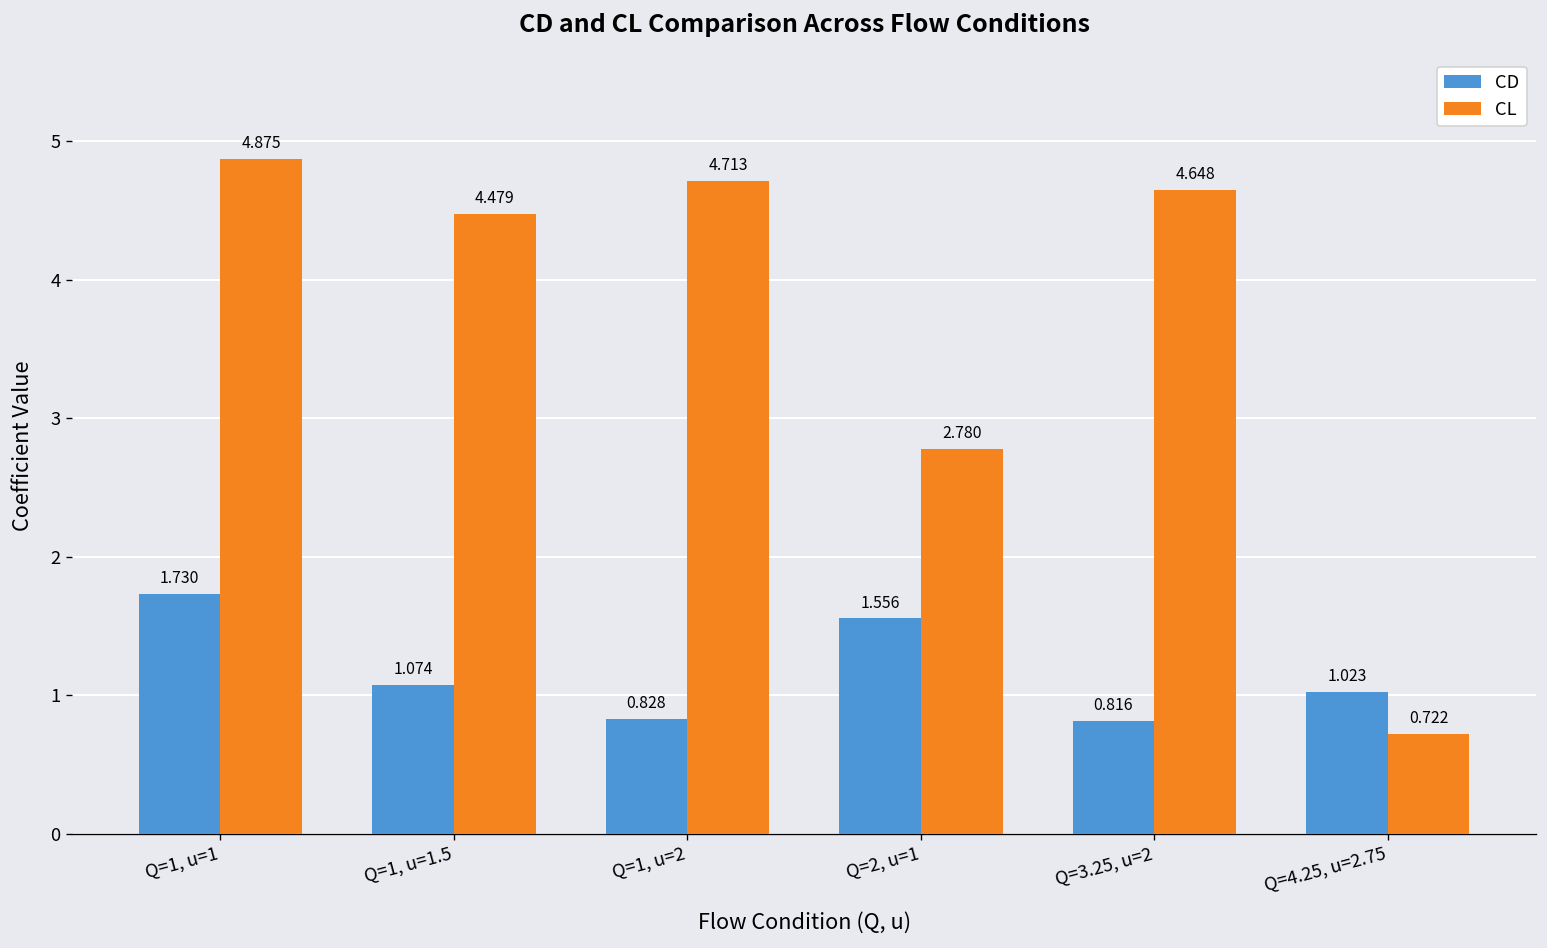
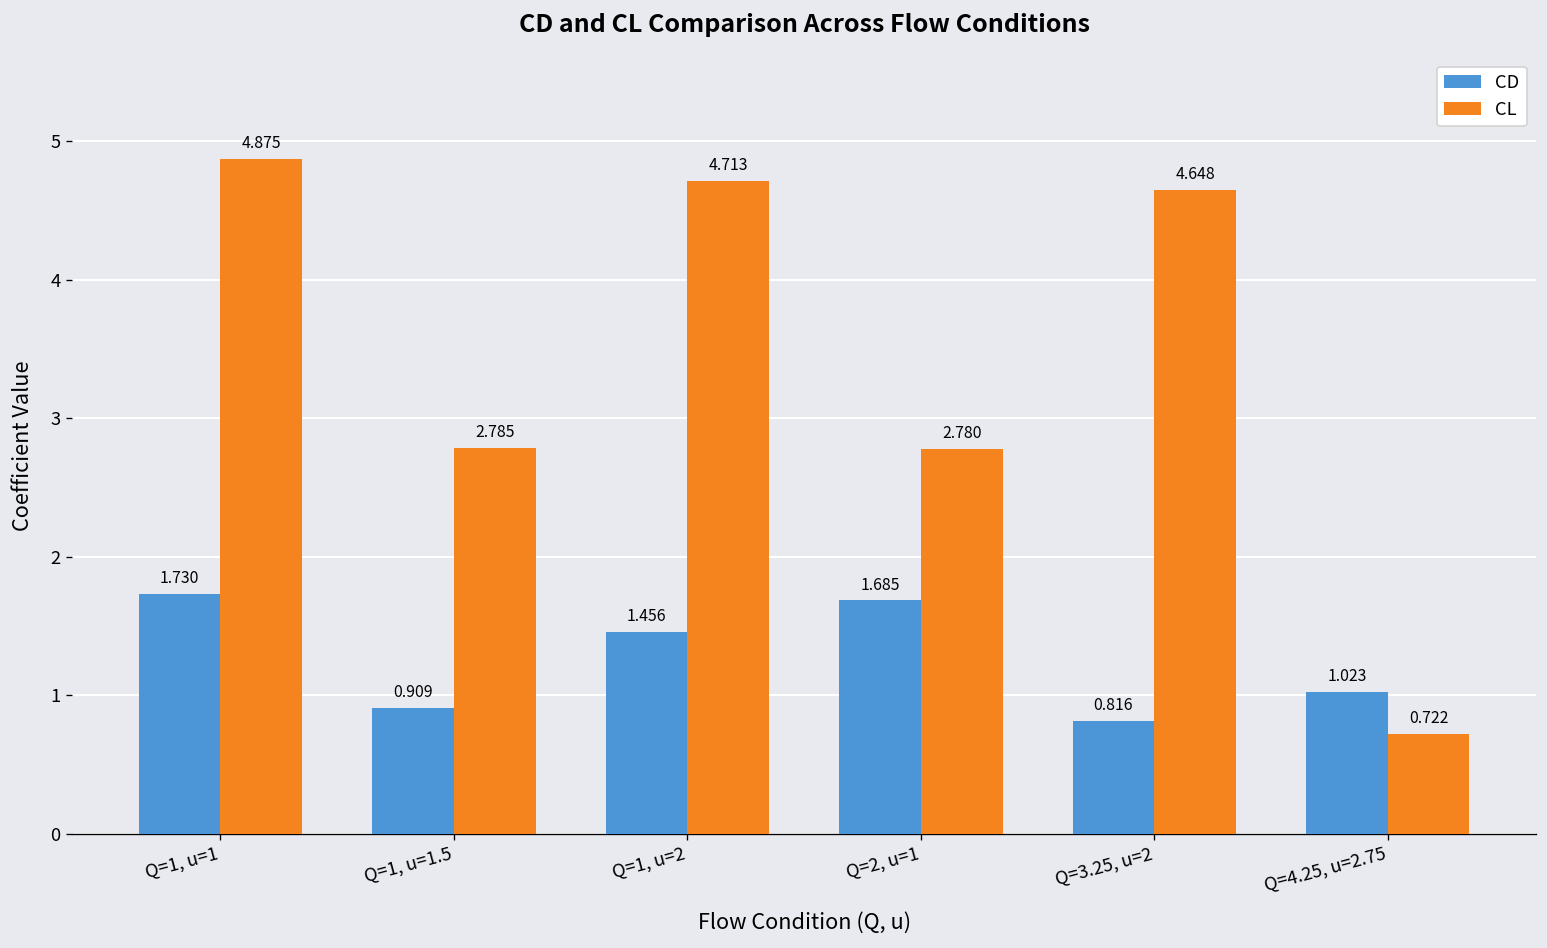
CD, Q=1, u=1.5: 1.074 -> 0.909
CL, Q=1, u=1.5: 4.479 -> 2.785
CD, Q=1, u=2: 0.828 -> 1.456
CD, Q=2, u=1: 1.556 -> 1.685
